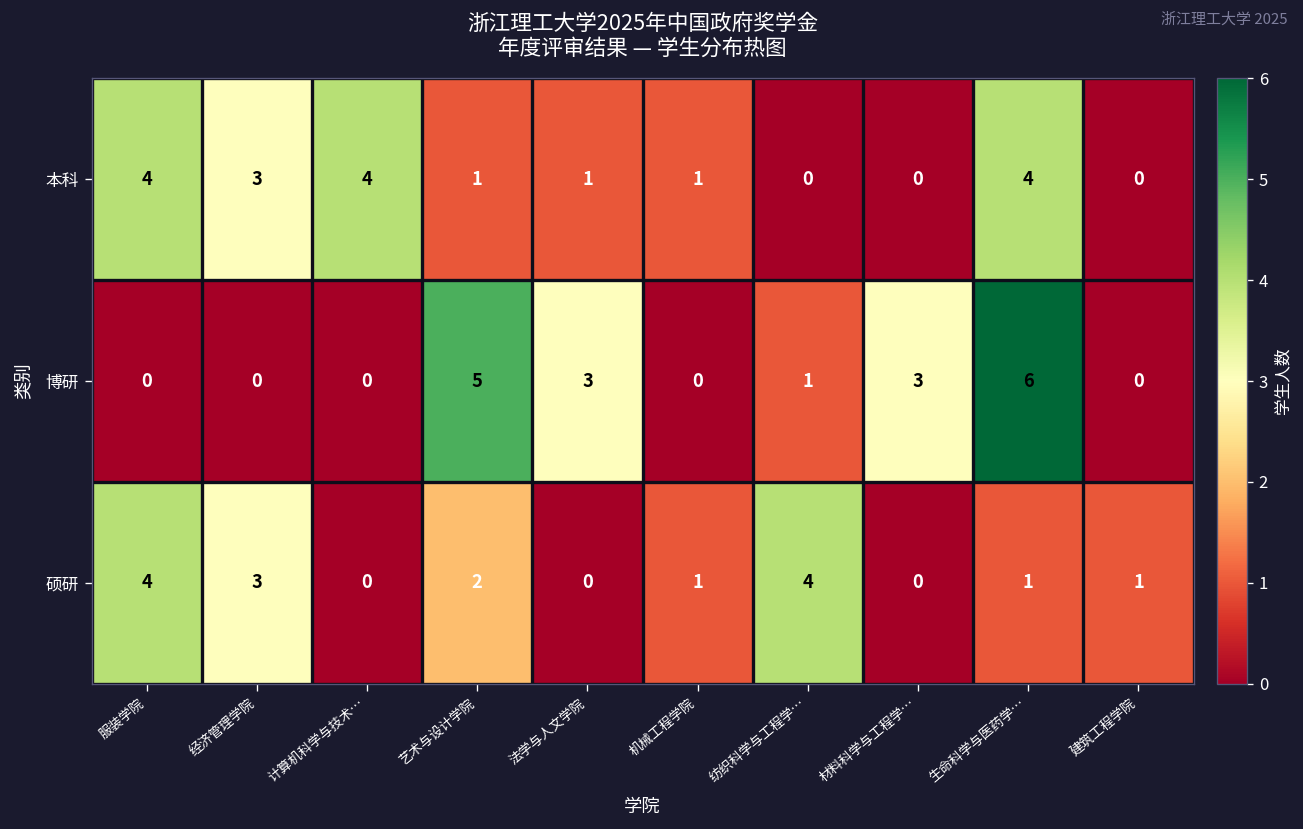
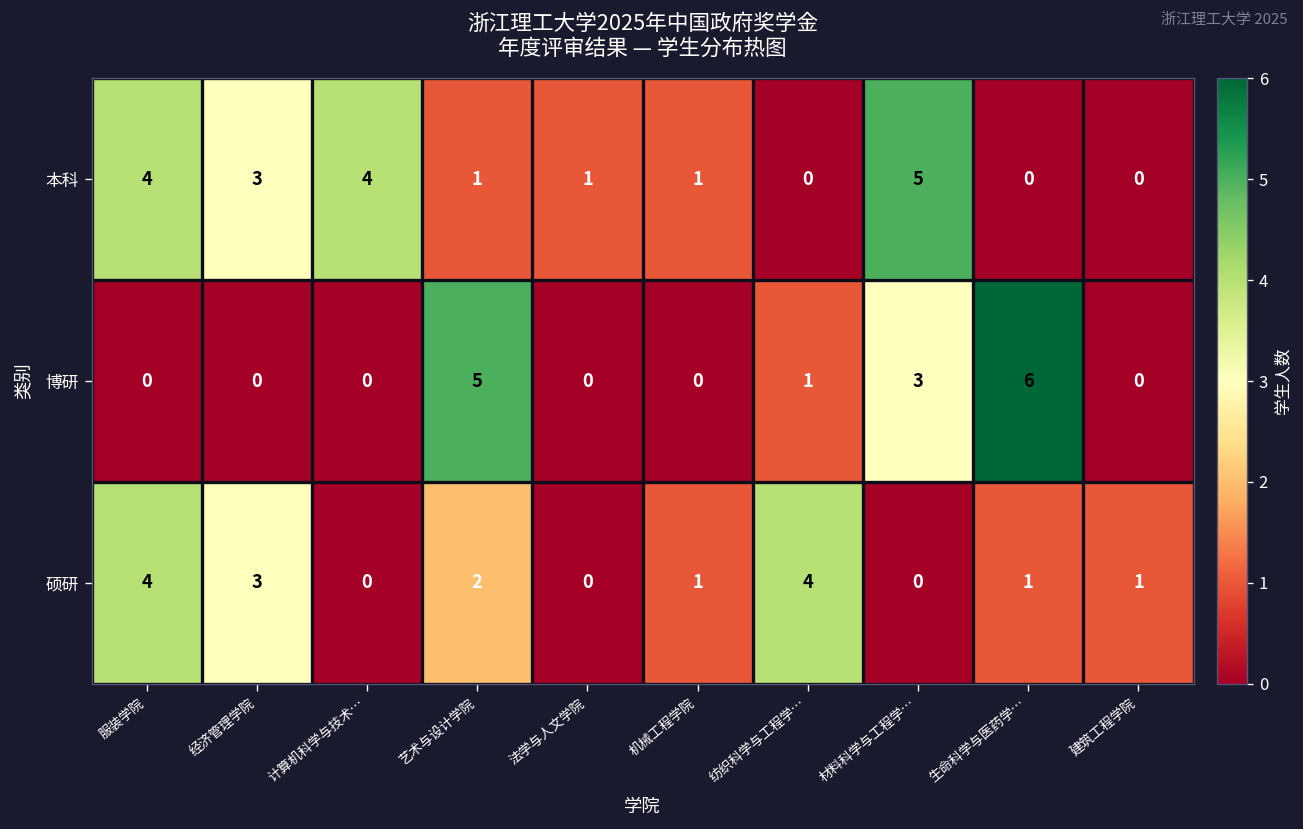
本科, 材料科学与工程学…: 0 -> 5
本科, 生命科学与医药学…: 4 -> 0
博研, 法学与人文学院: 3 -> 0
